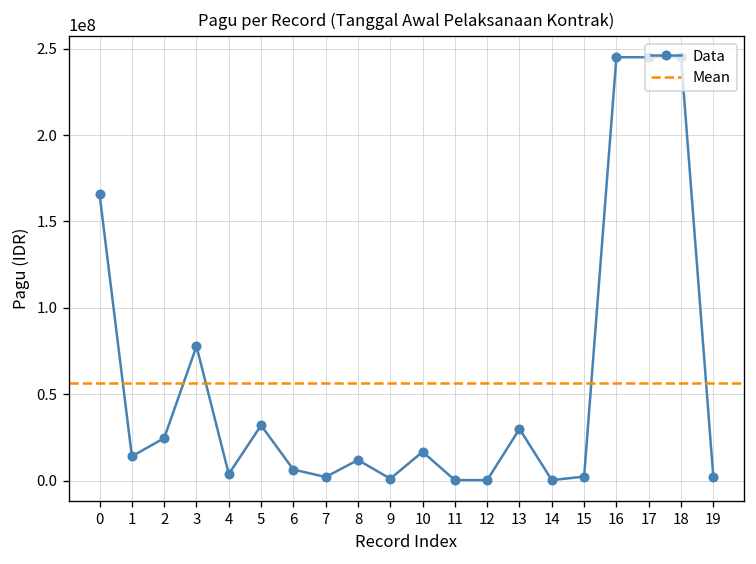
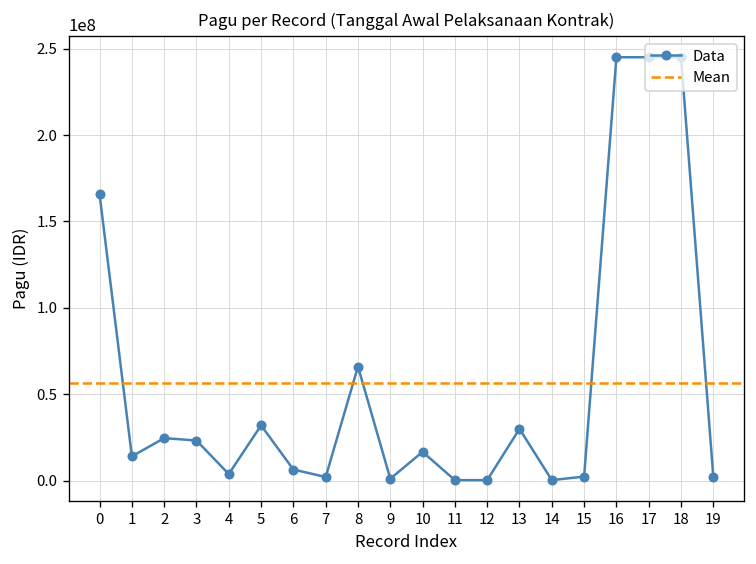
3: 78000000 -> 23000000
8: 12000000 -> 66000000
